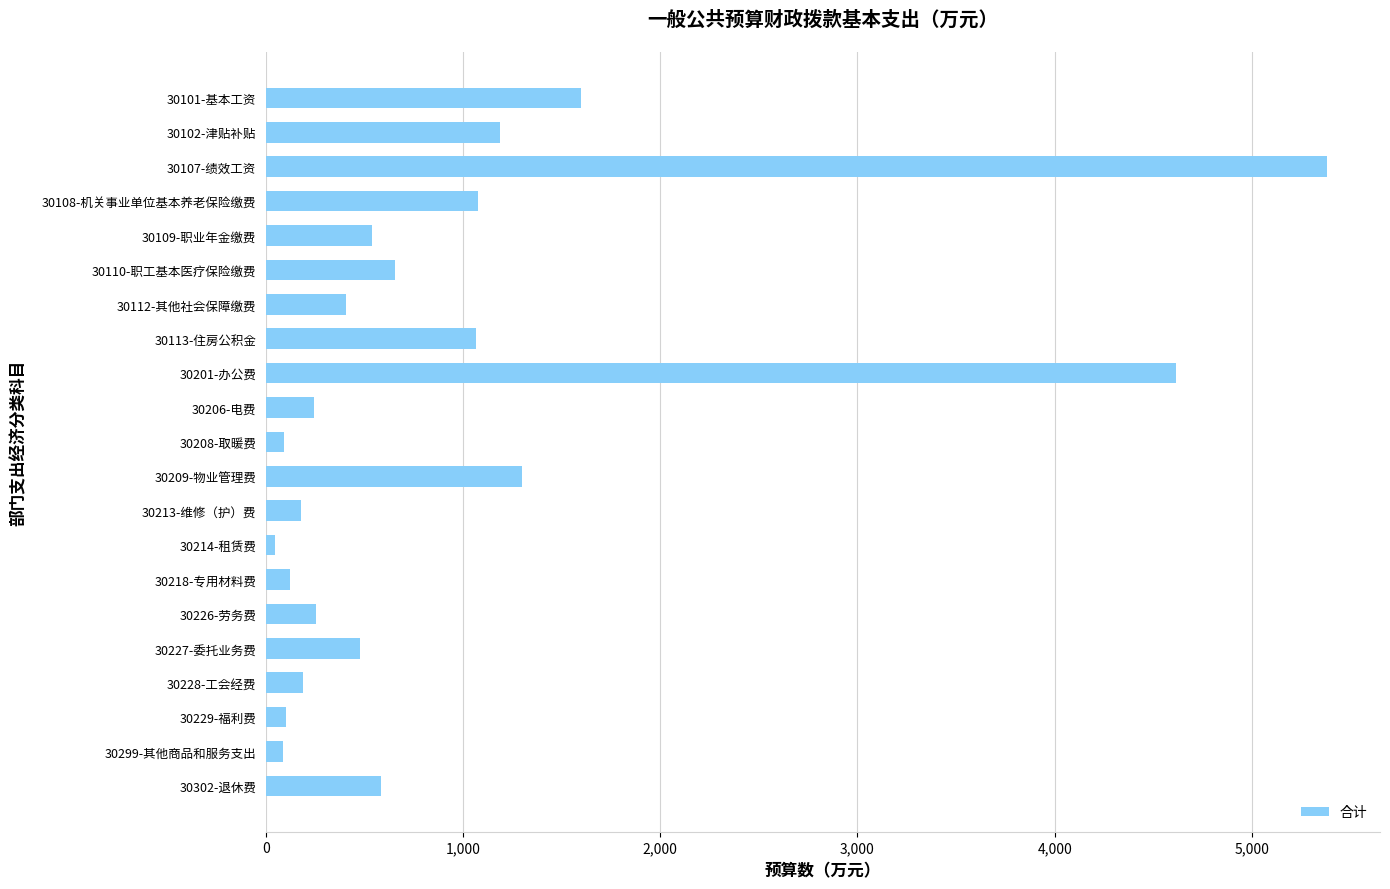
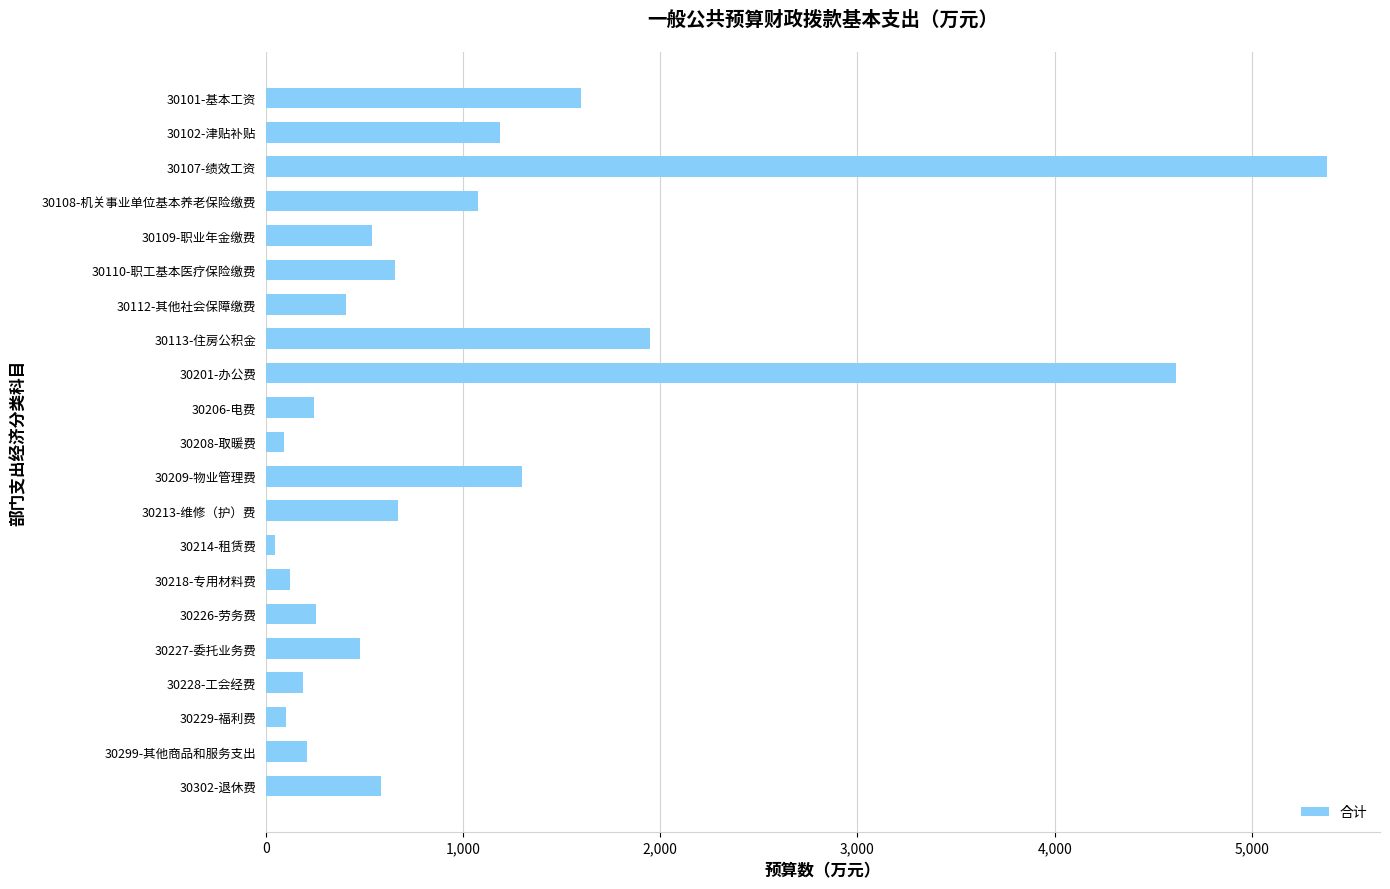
30113-住房公积金: 1,070 -> 1,950
30213-维修（护）费: 180 -> 670
30299-其他商品和服务支出: 90 -> 210
